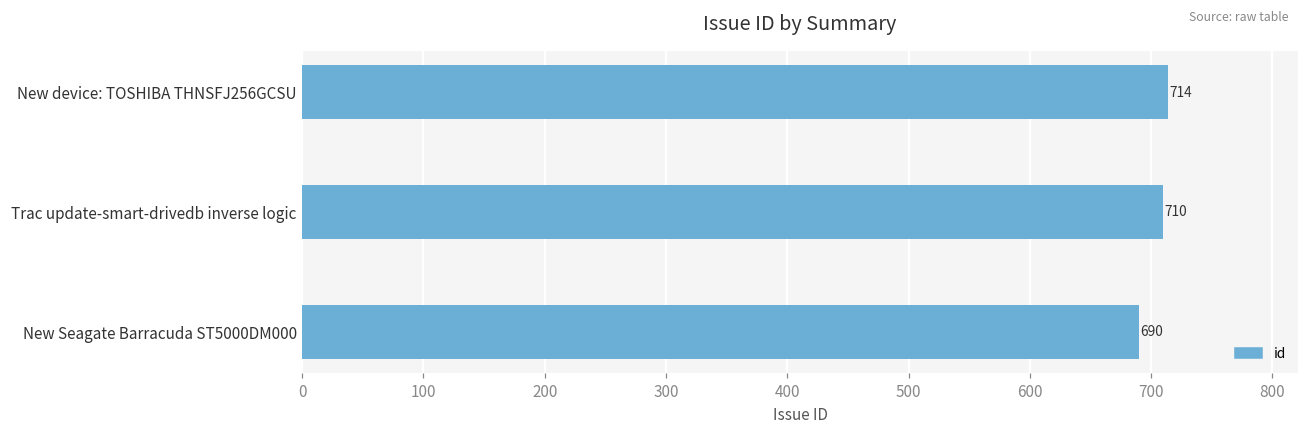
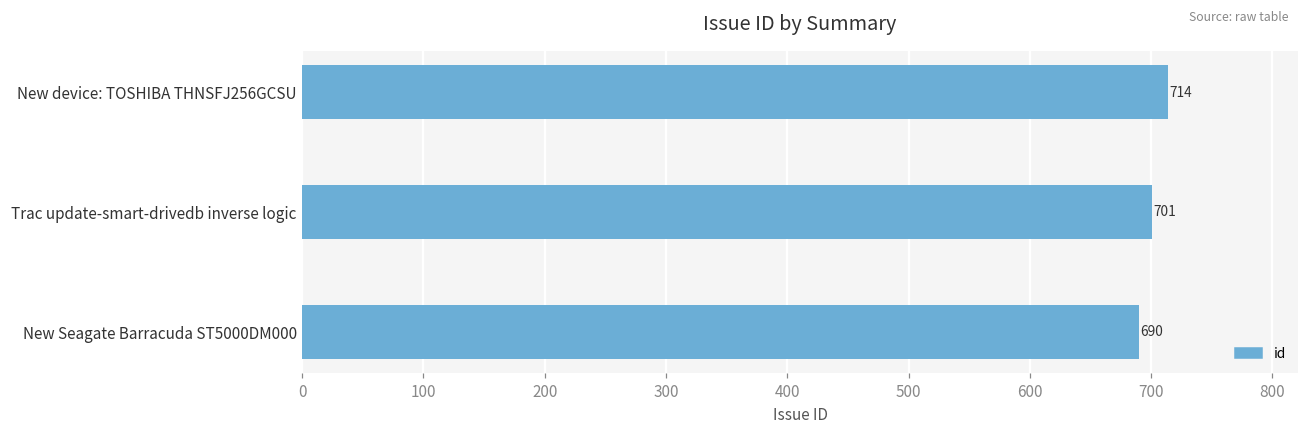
Trac update-smart-drivedb inverse logic: 710 -> 701
